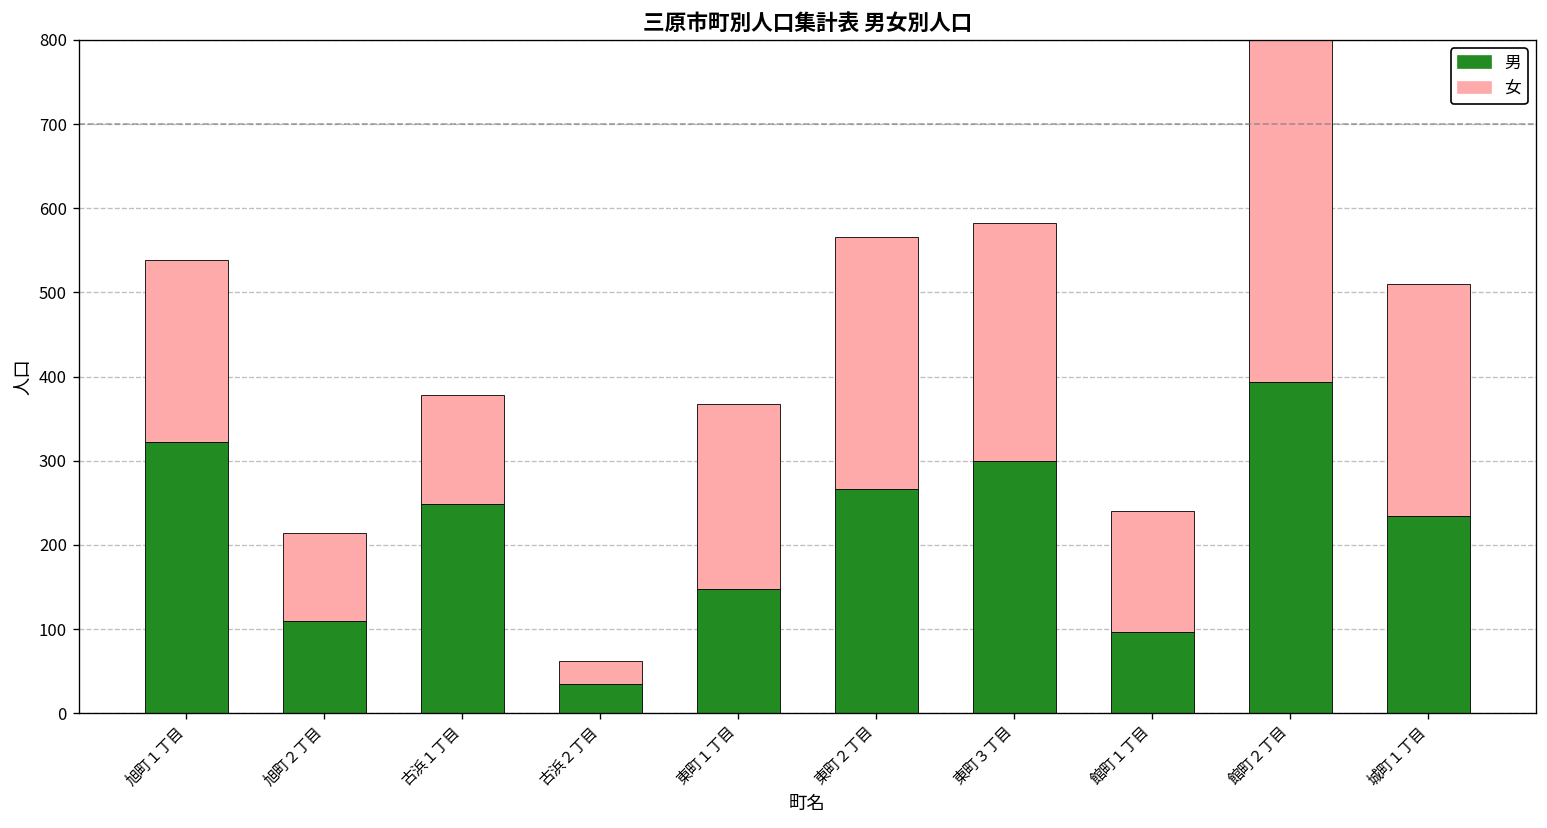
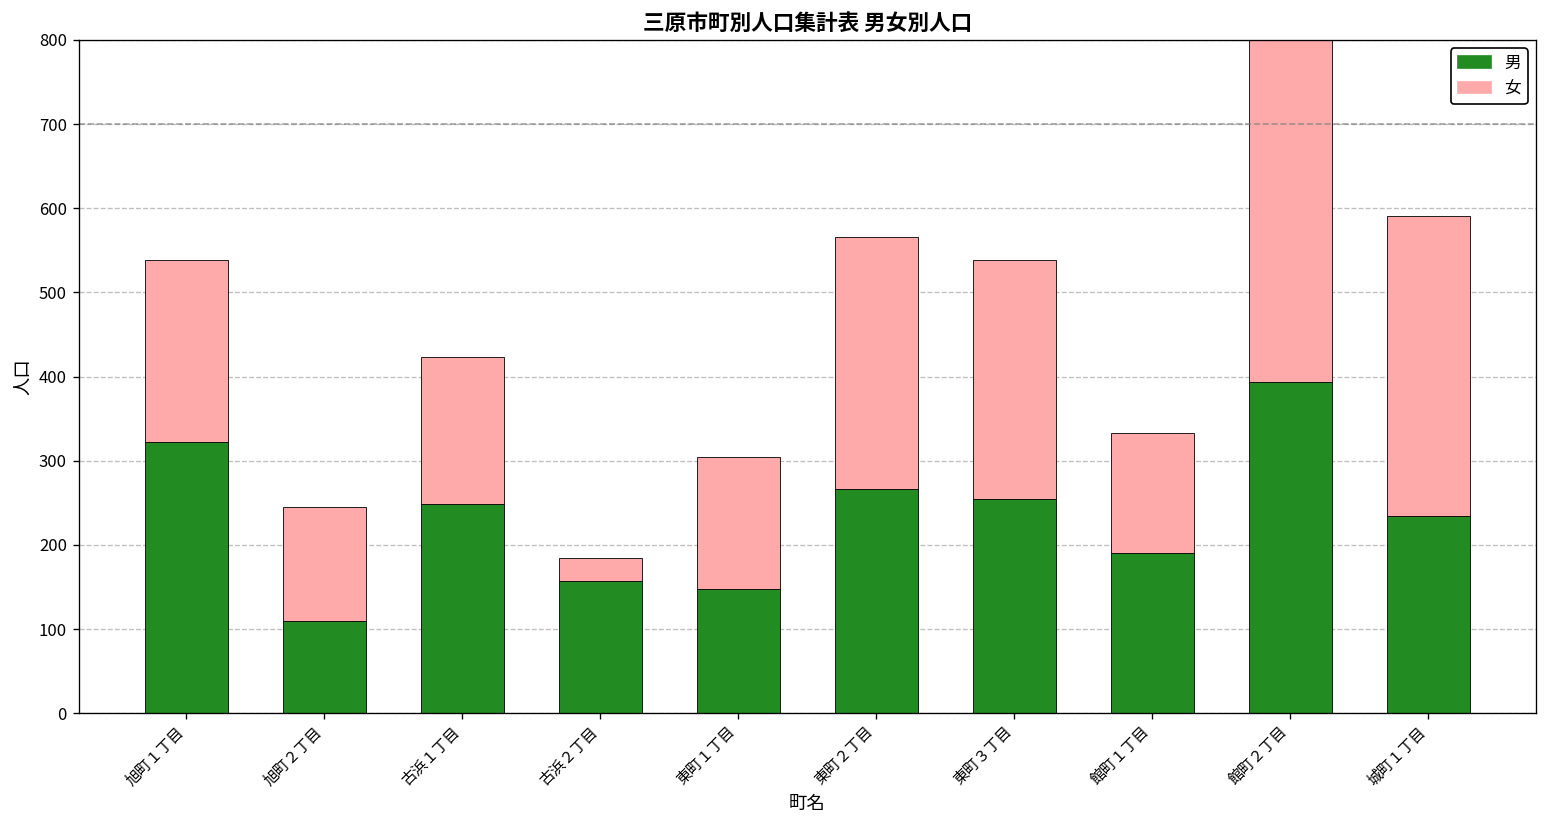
女, 旭町２丁目: 110 -> 140
女, 古浜１丁目: 130 -> 170
男, 古浜２丁目: 40 -> 160
女, 東町１丁目: 220 -> 160
男, 東町３丁目: 300 -> 260
男, 館町１丁目: 100 -> 190
女, 城町１丁目: 280 -> 360
